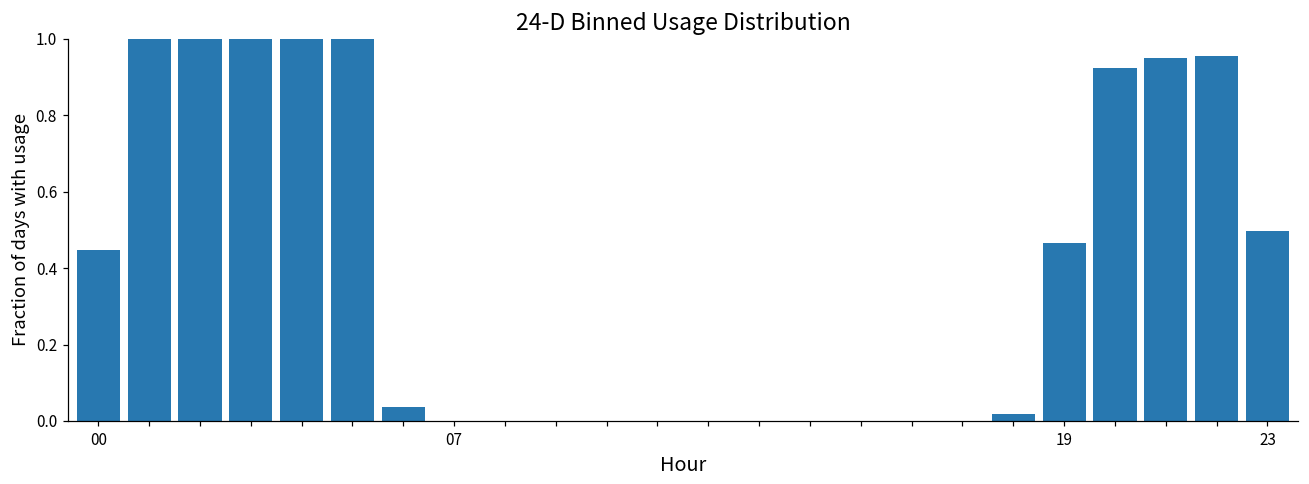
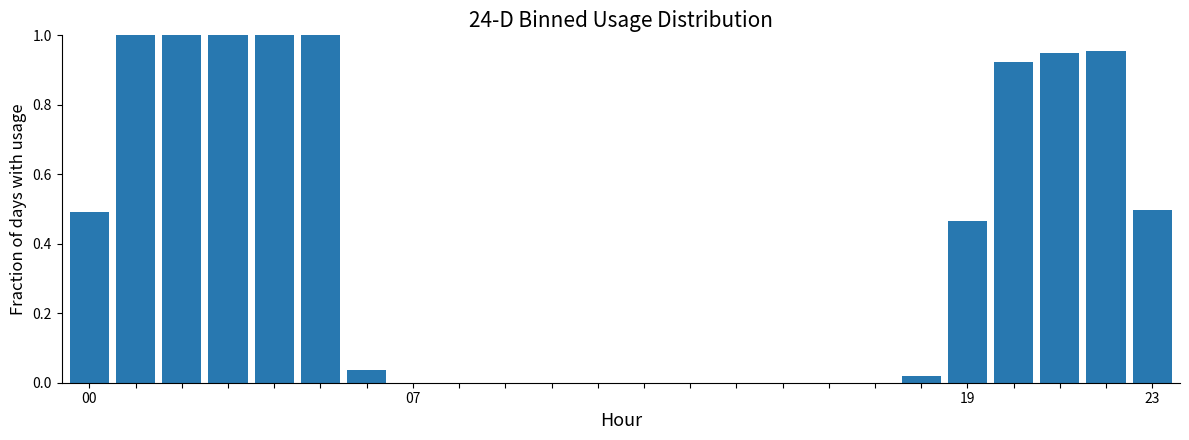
00: 0.45 -> 0.49
